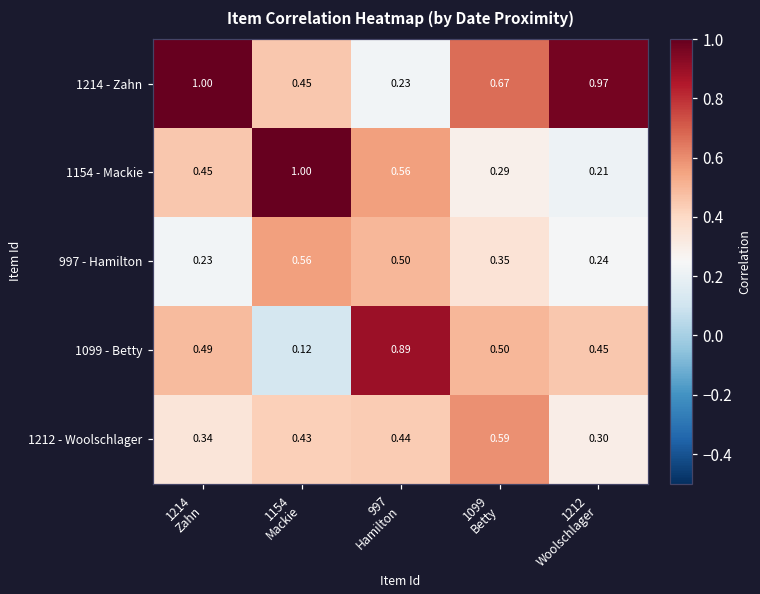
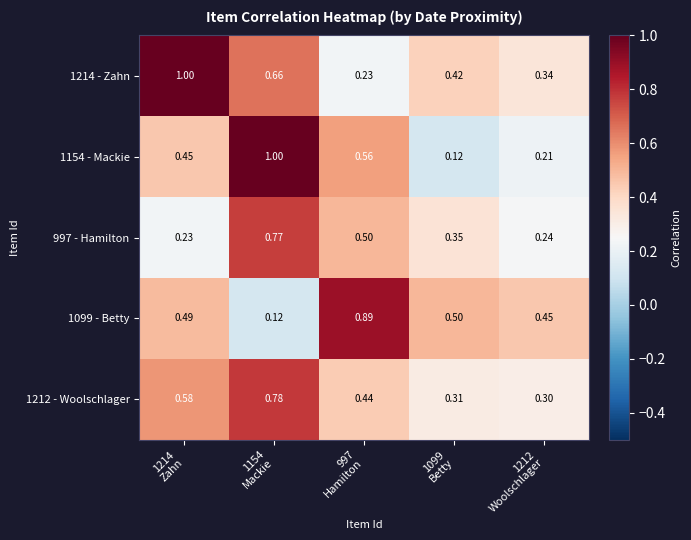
1214 - Zahn, 1154 Mackie: 0.45 -> 0.66
1214 - Zahn, 1099 Betty: 0.67 -> 0.42
1214 - Zahn, 1212 Woolschlager: 0.97 -> 0.34
1154 - Mackie, 1099 Betty: 0.29 -> 0.12
997 - Hamilton, 1154 Mackie: 0.56 -> 0.77
1212 - Woolschlager, 1214 Zahn: 0.34 -> 0.58
1212 - Woolschlager, 1154 Mackie: 0.43 -> 0.78
1212 - Woolschlager, 1099 Betty: 0.59 -> 0.31
